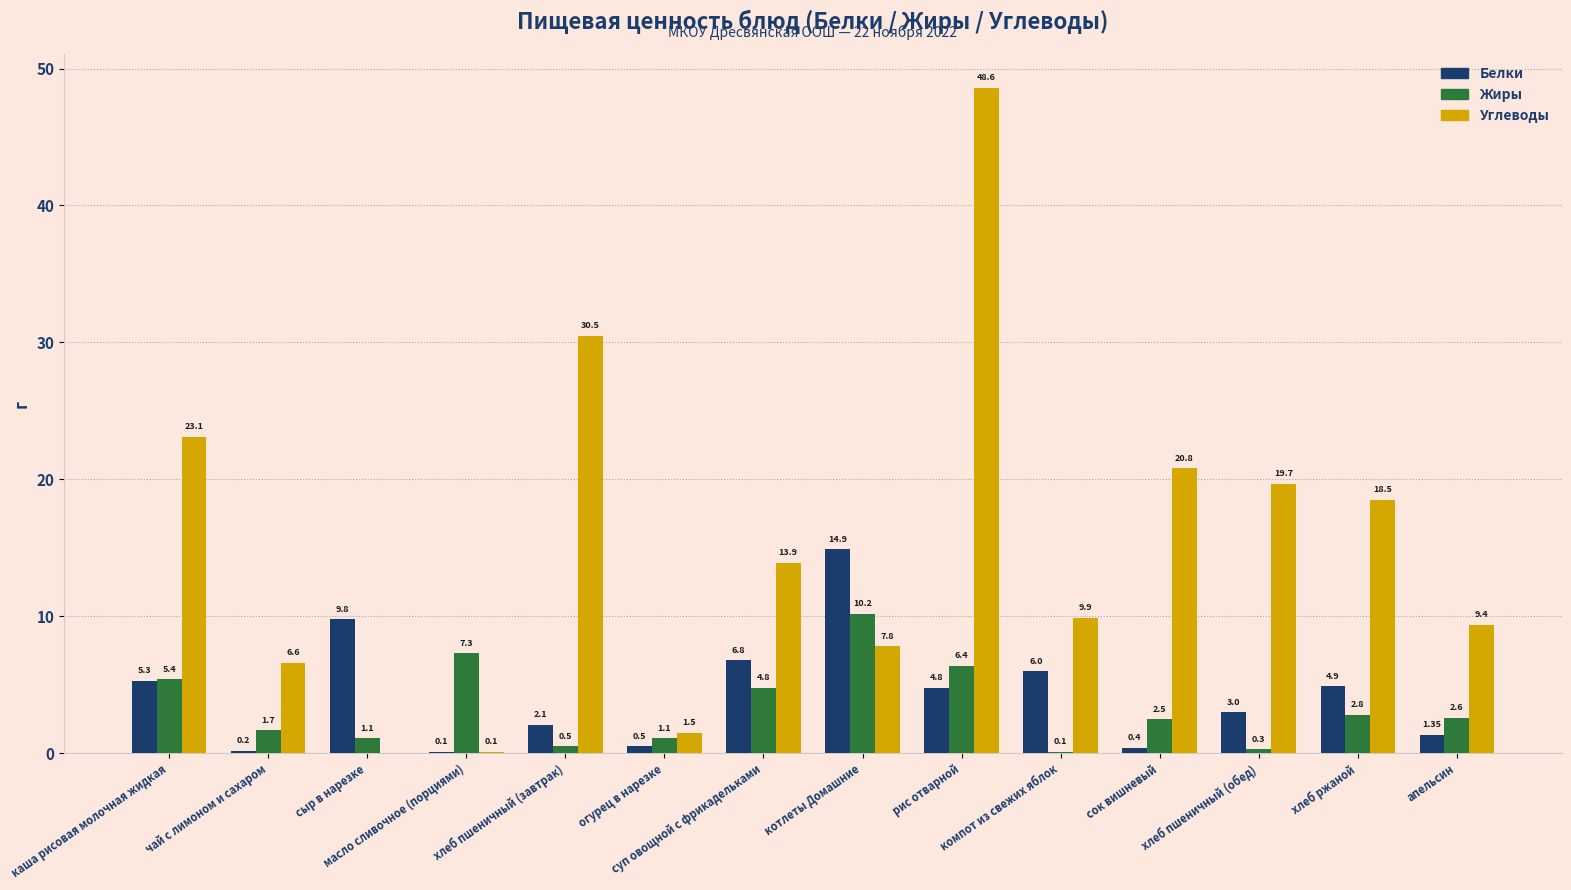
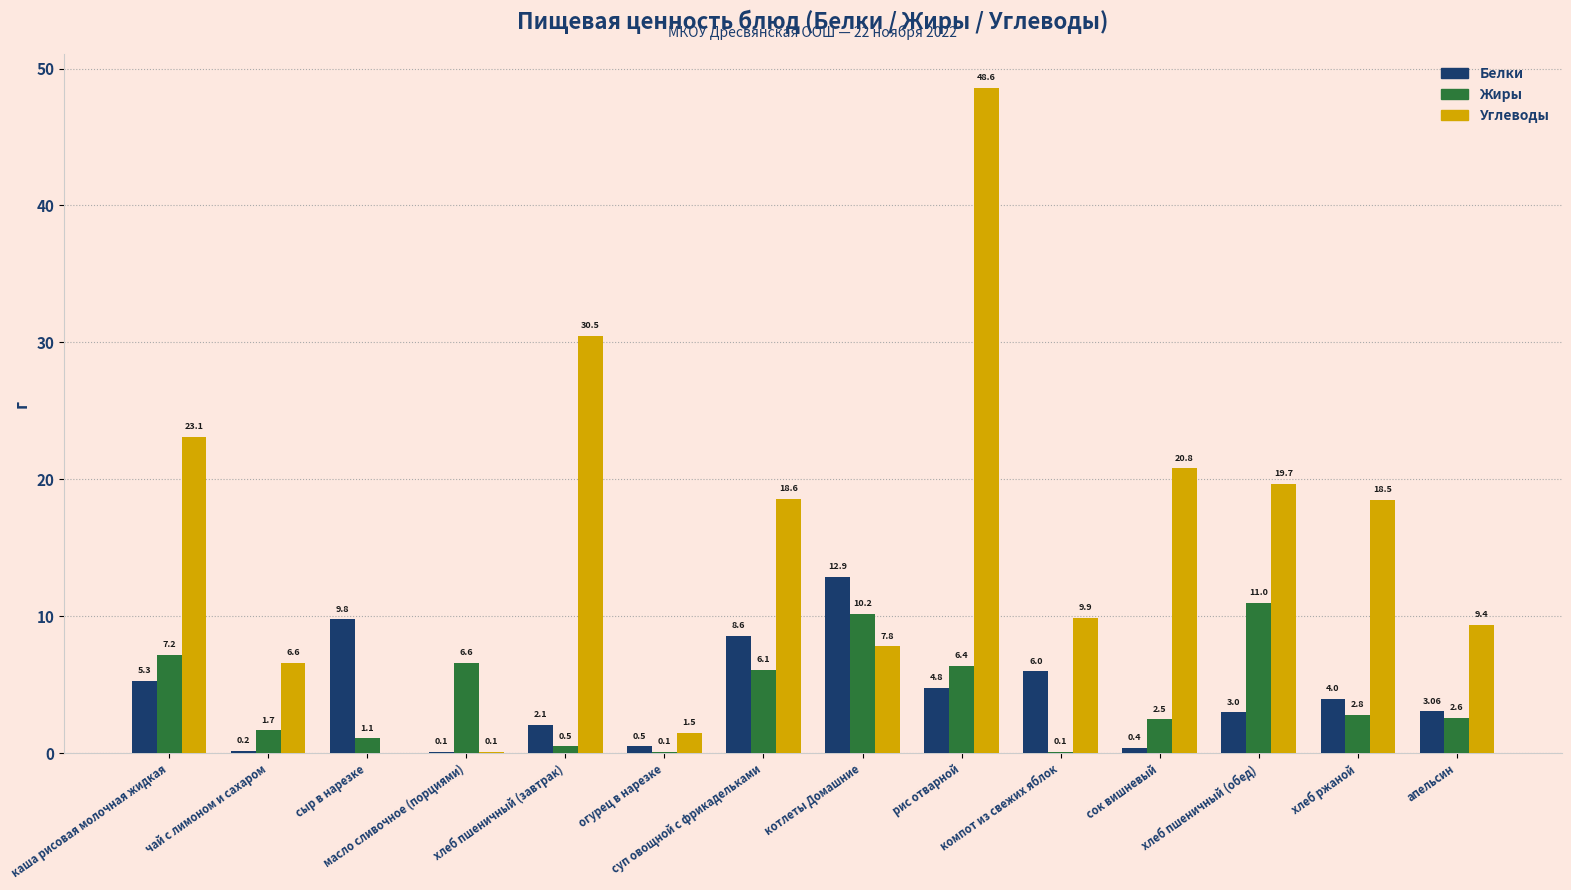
Жиры, каша рисовая молочная жидкая: 5.4 -> 7.2
Жиры, масло сливочное (порциями): 7.3 -> 6.6
Жиры, огурец в нарезке: 1.1 -> 0.1
Белки, суп овощной с фрикадельками: 6.8 -> 8.6
Жиры, суп овощной с фрикадельками: 4.8 -> 6.1
Углеводы, суп овощной с фрикадельками: 13.9 -> 18.6
Белки, котлеты Домашние: 14.9 -> 12.9
Жиры, хлеб пшеничный (обед): 0.3 -> 11.0
Белки, хлеб ржаной: 4.9 -> 4.0
Белки, апельсин: 1.35 -> 3.06
